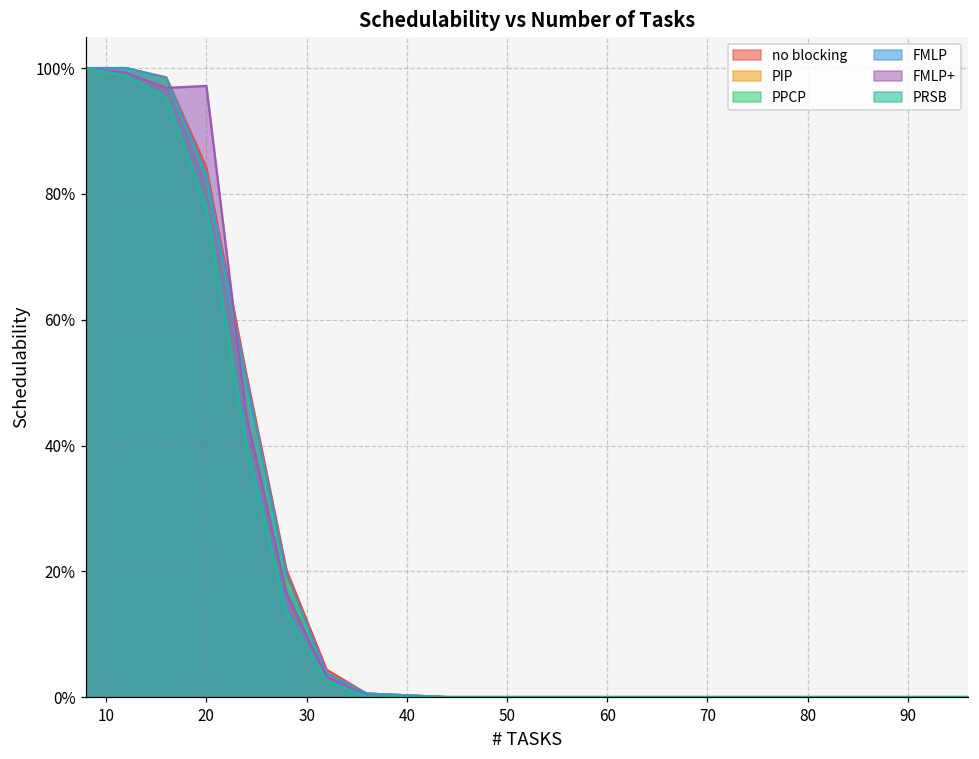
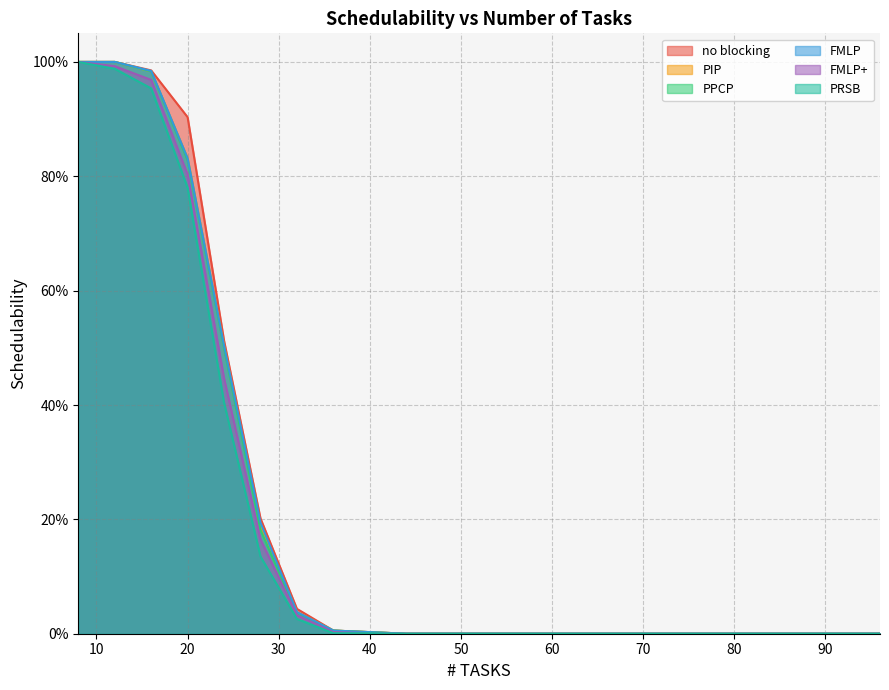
no blocking, 20: 84% -> 90%
FMLP+, 20: 97% -> 80%
